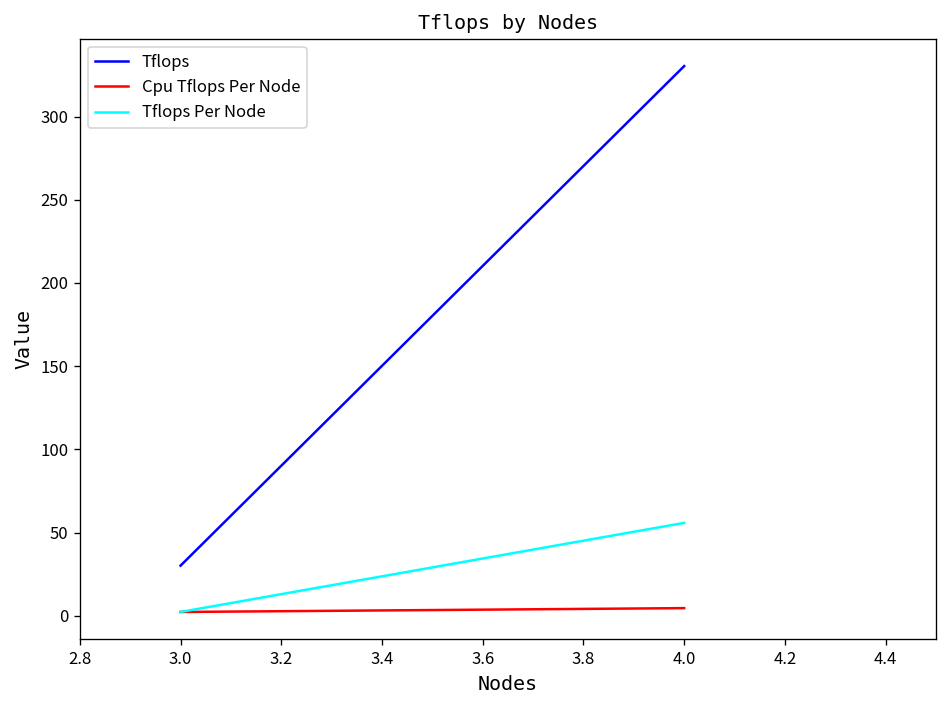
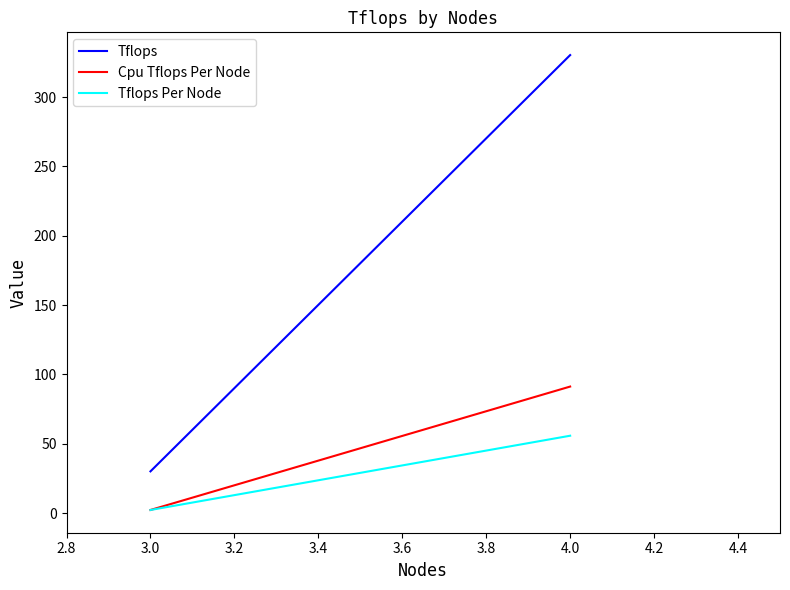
Cpu Tflops Per Node, 4.0: 5 -> 91
